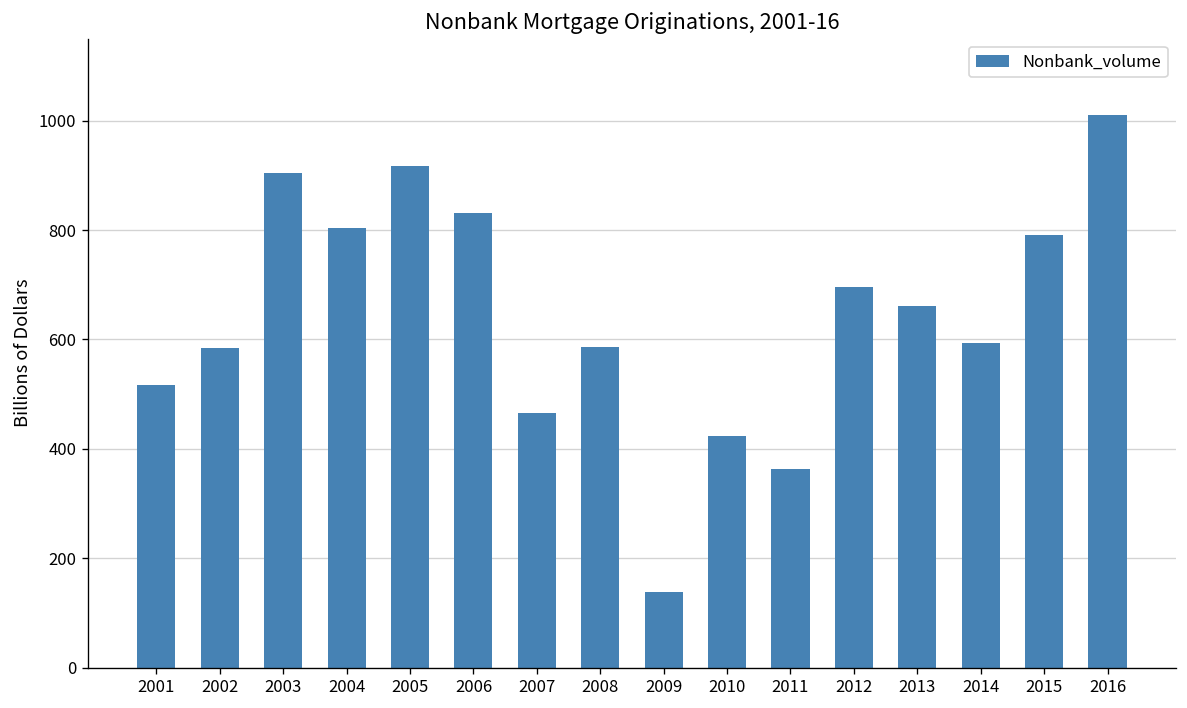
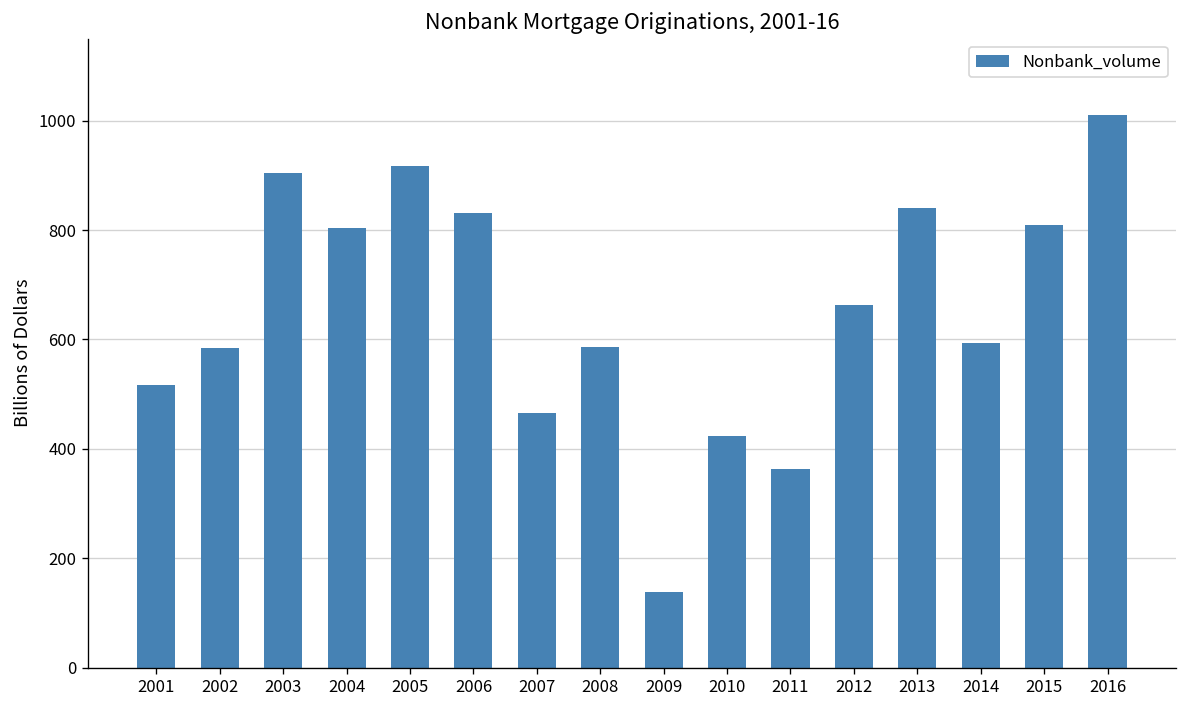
2012: 700 -> 660
2013: 660 -> 840
2015: 790 -> 810
